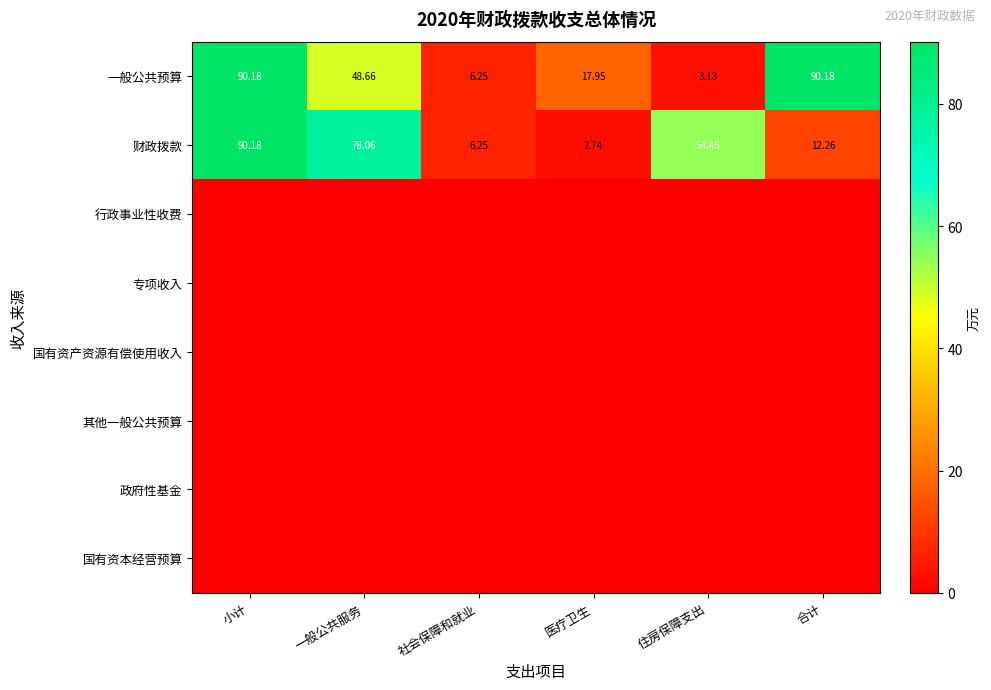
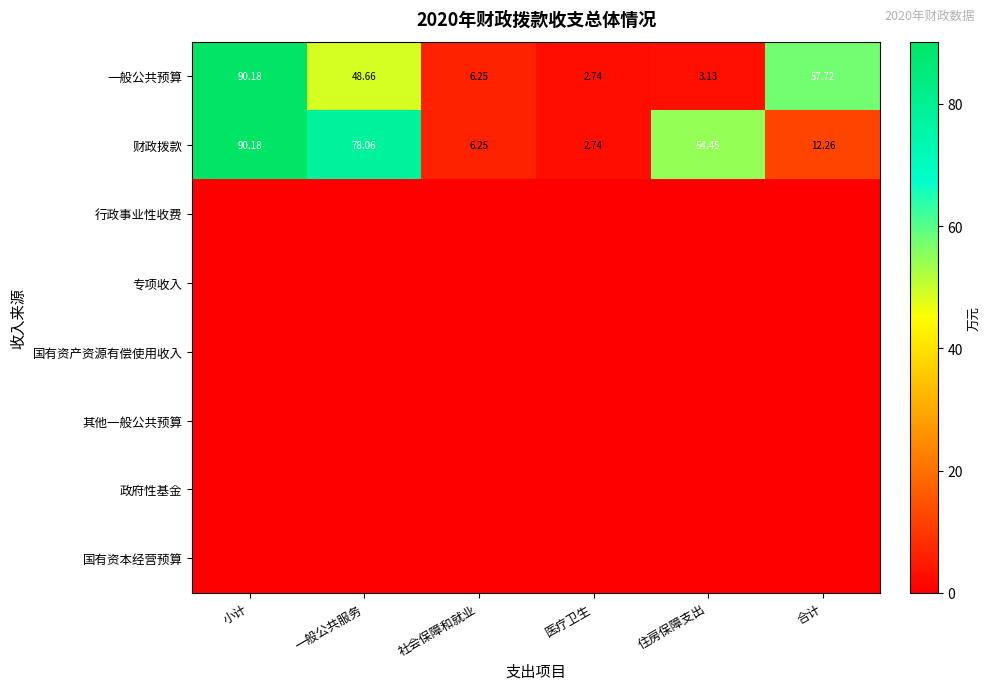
一般公共预算, 医疗卫生: 17.95 -> 2.74
一般公共预算, 合计: 90.18 -> 57.72
